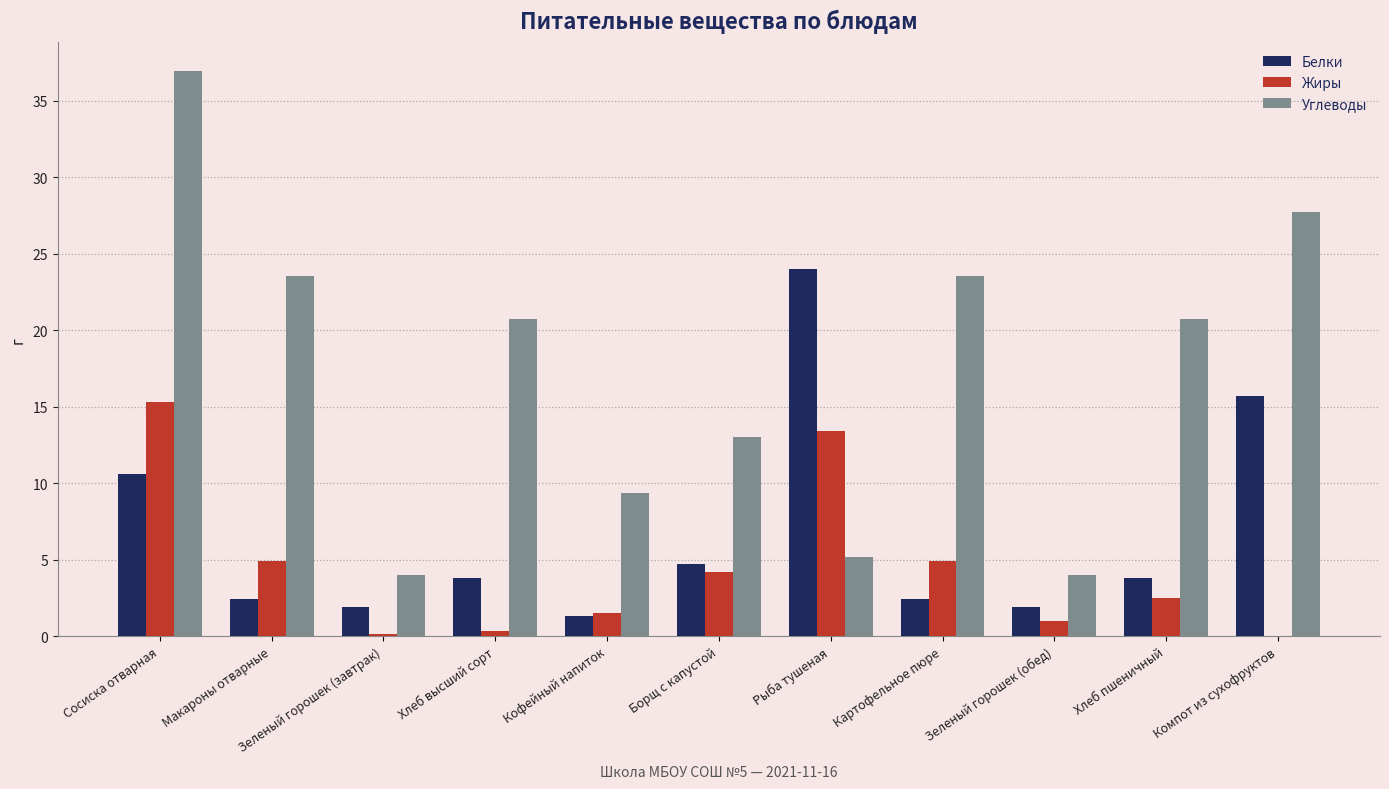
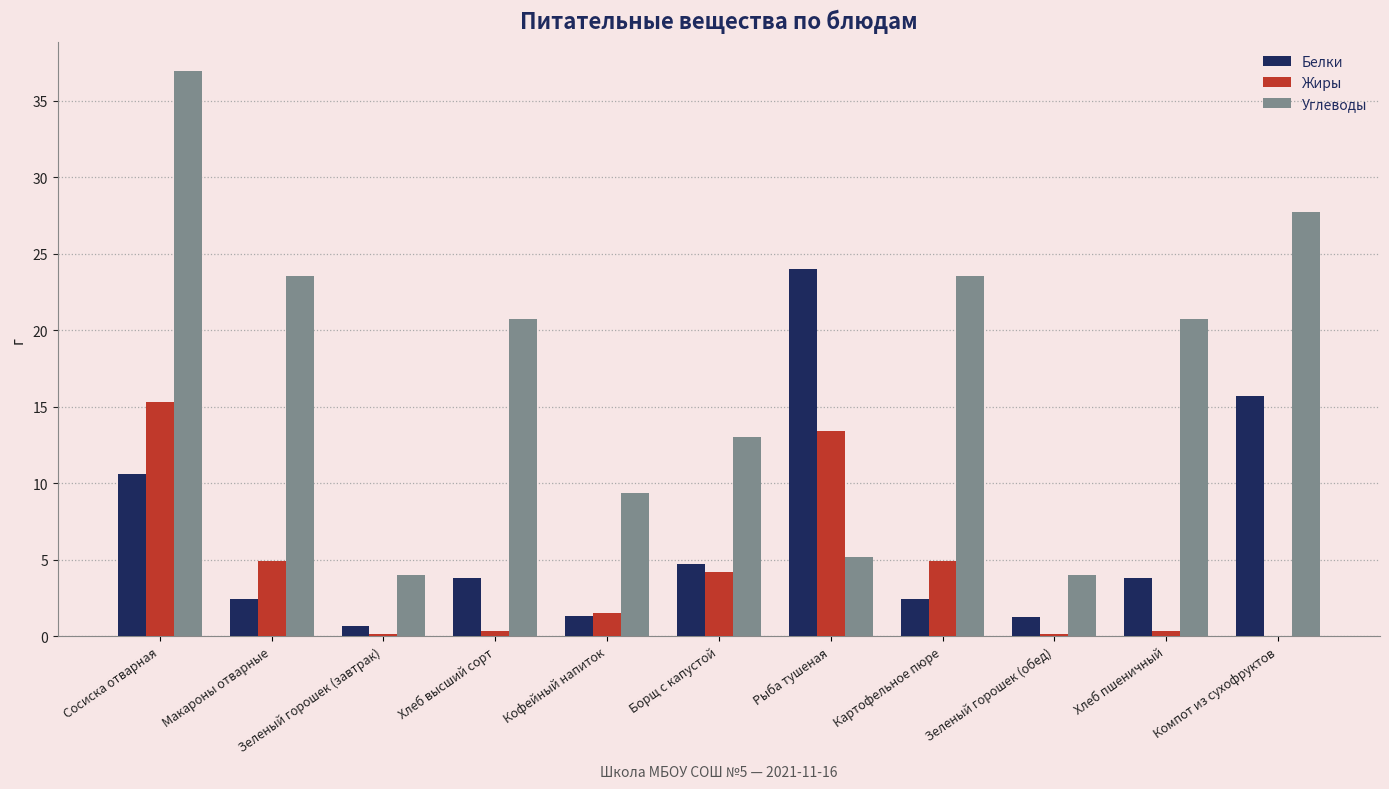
Белки, Зеленый горошек (завтрак): 1.9 -> 0.7
Белки, Зеленый горошек (обед): 1.9 -> 1.2
Жиры, Зеленый горошек (обед): 1.0 -> 0.1
Жиры, Хлеб пшеничный: 2.5 -> 0.3
